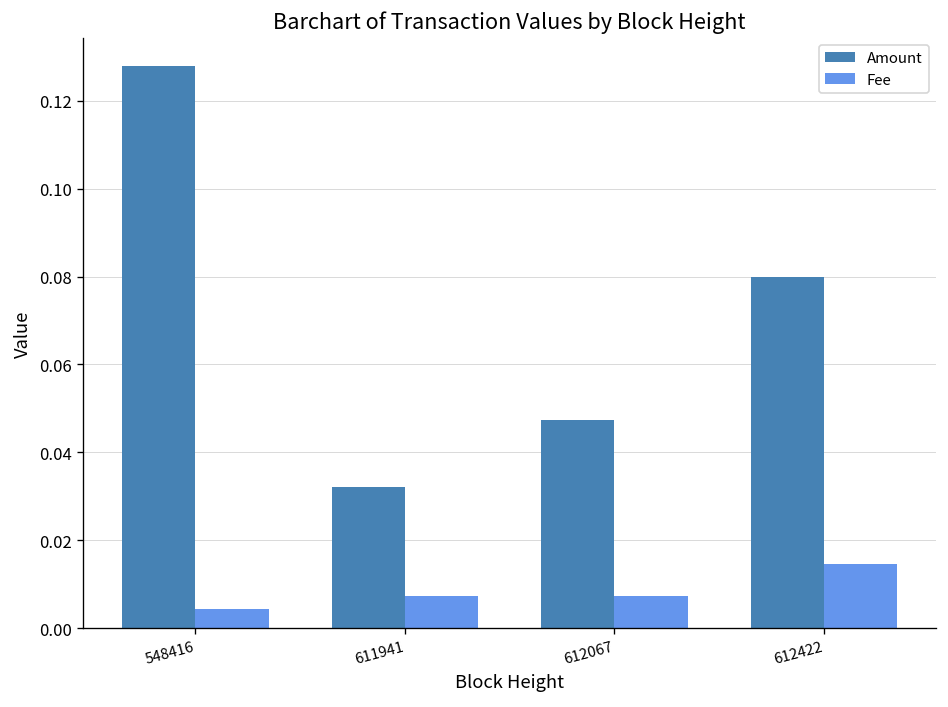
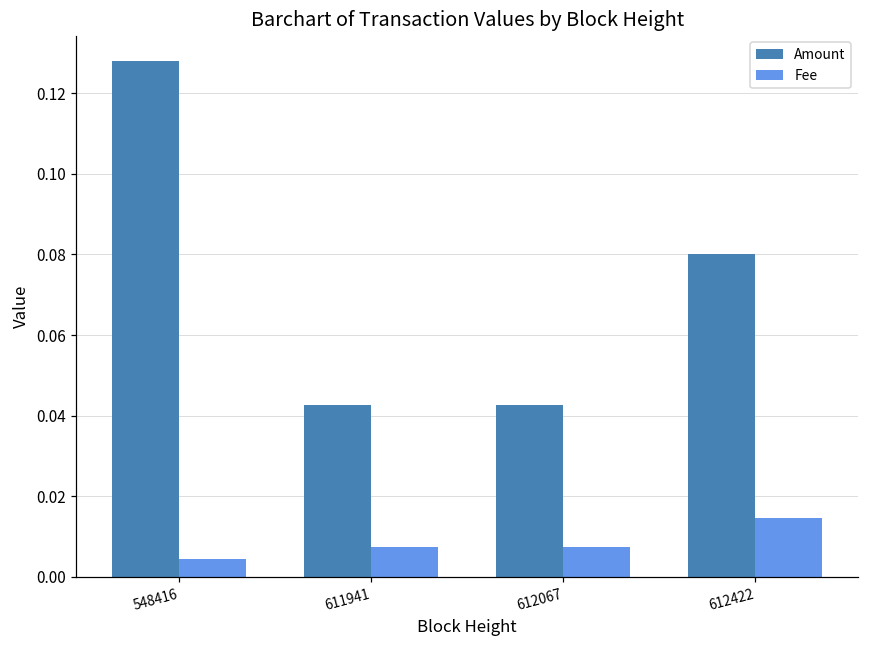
Amount, 611941: 0.032 -> 0.043
Amount, 612067: 0.047 -> 0.043
